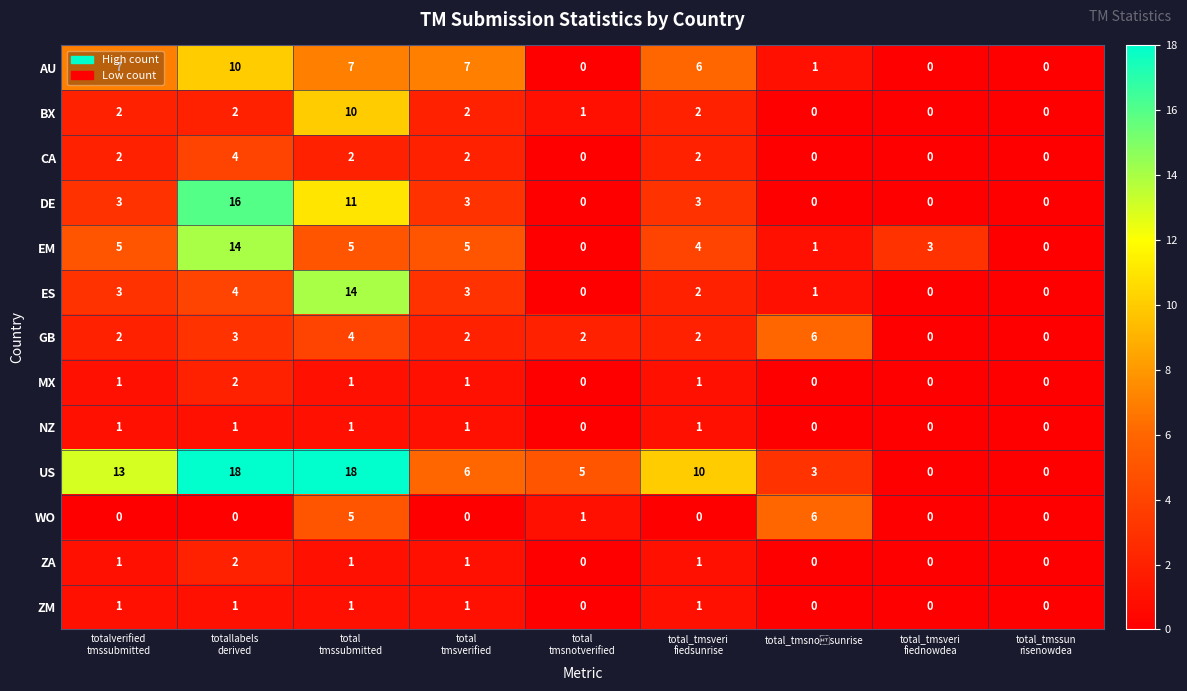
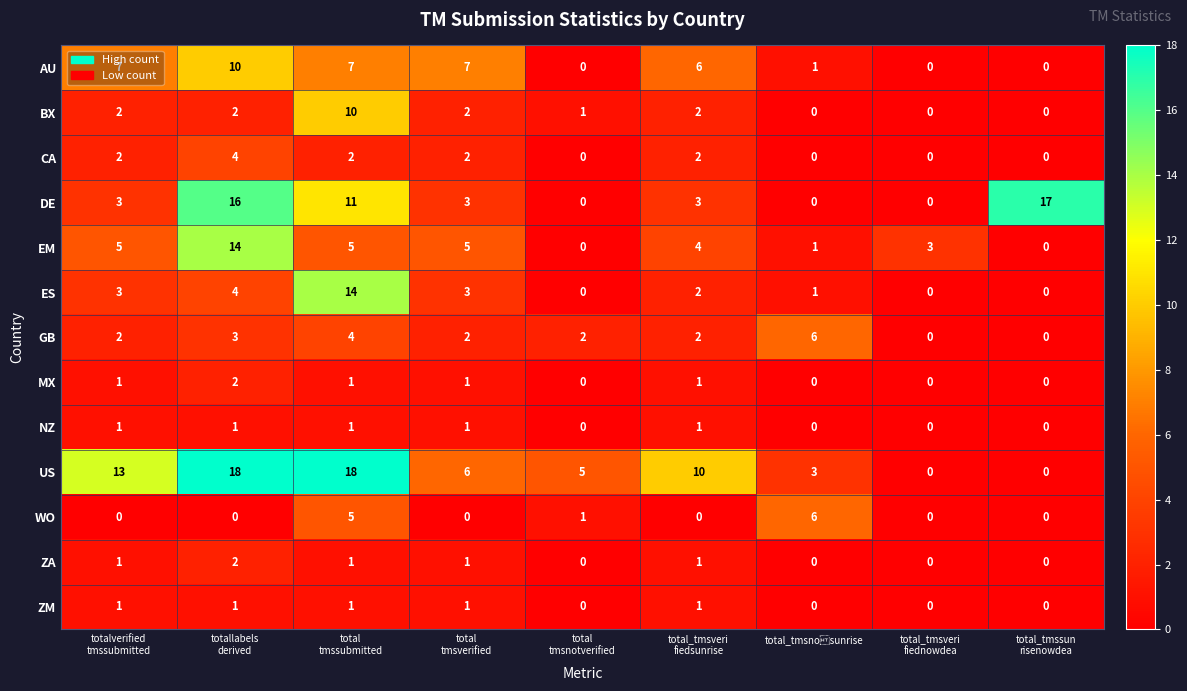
DE, total_tmssun risenowdea: 0 -> 17
